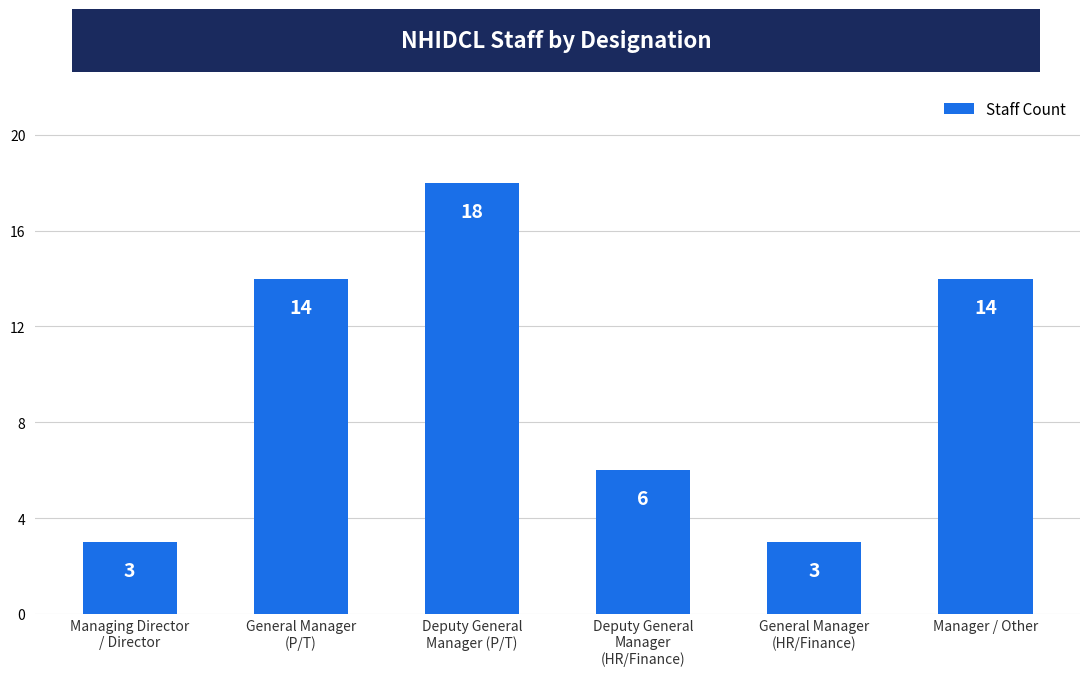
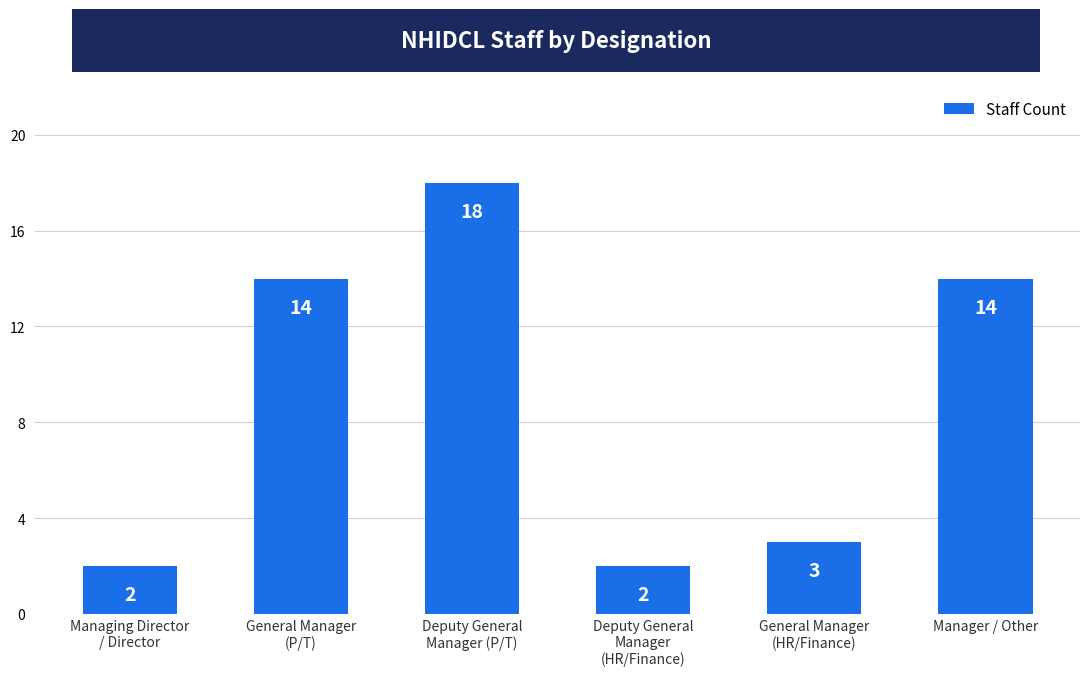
Managing Director / Director: 3 -> 2
Deputy General Manager (HR/Finance): 6 -> 2
